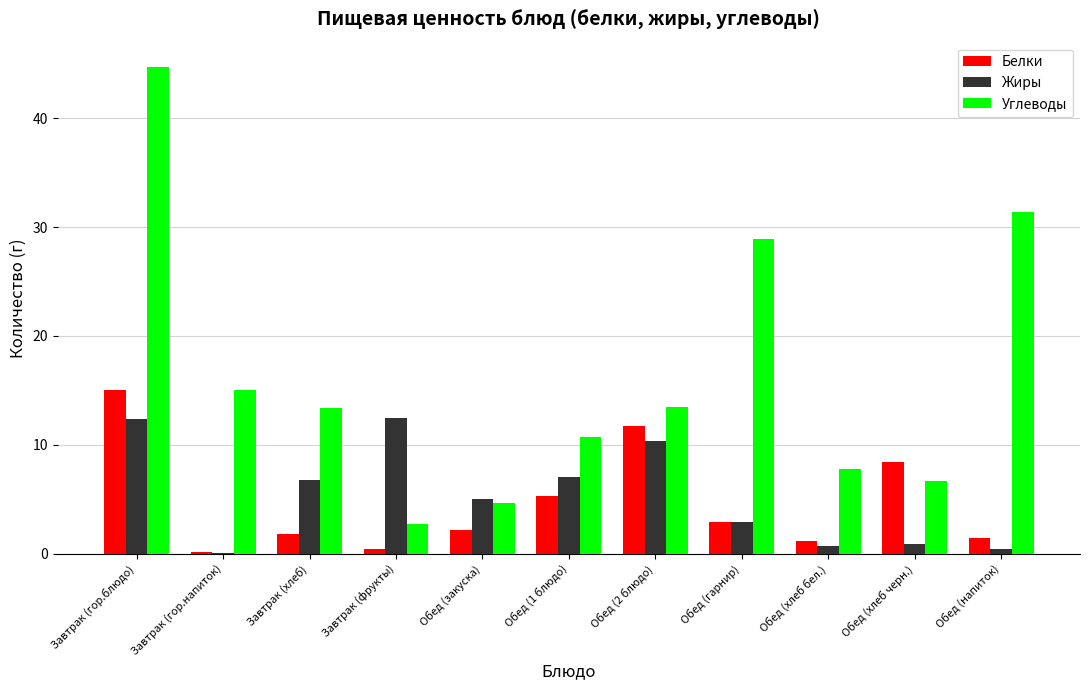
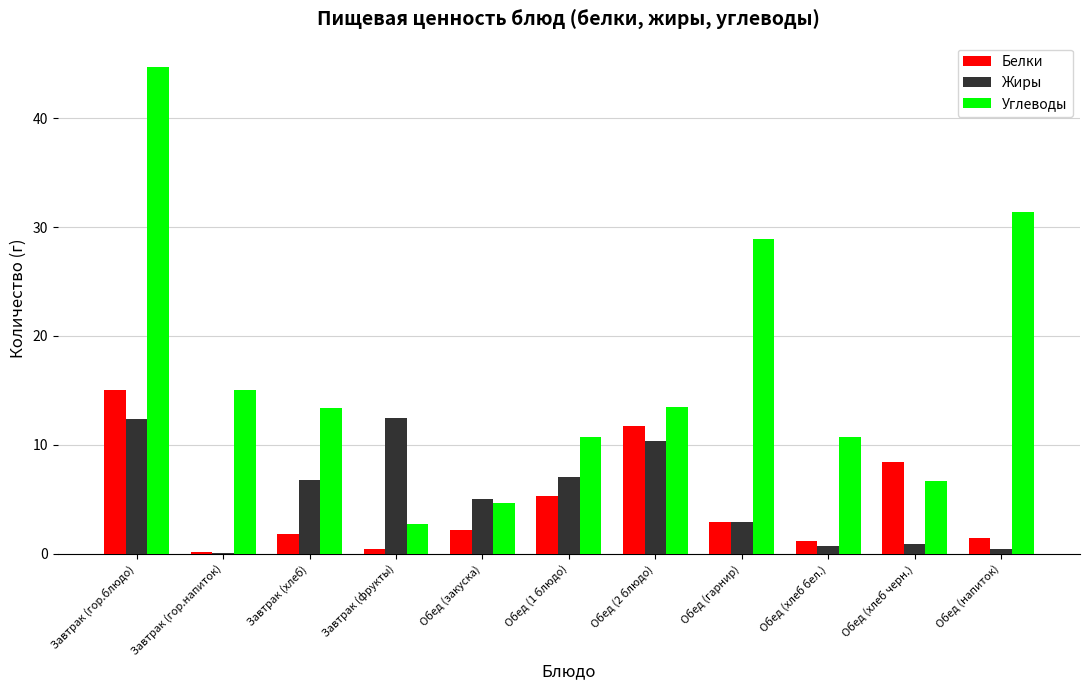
Углеводы, Обед (хлеб бел.): 7.8 -> 10.7
